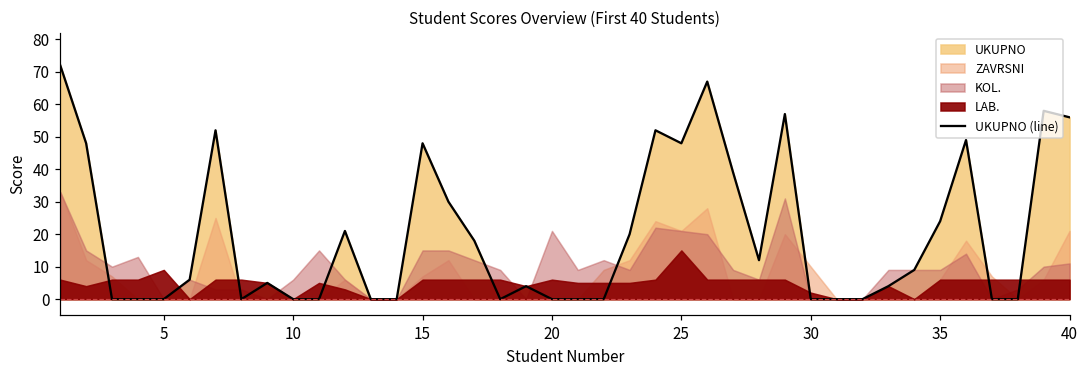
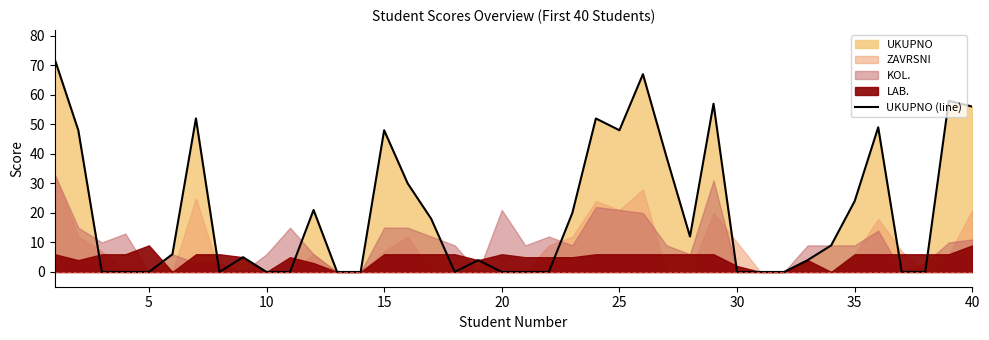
LAB., 25: 15 -> 6
LAB., 40: 6 -> 9
